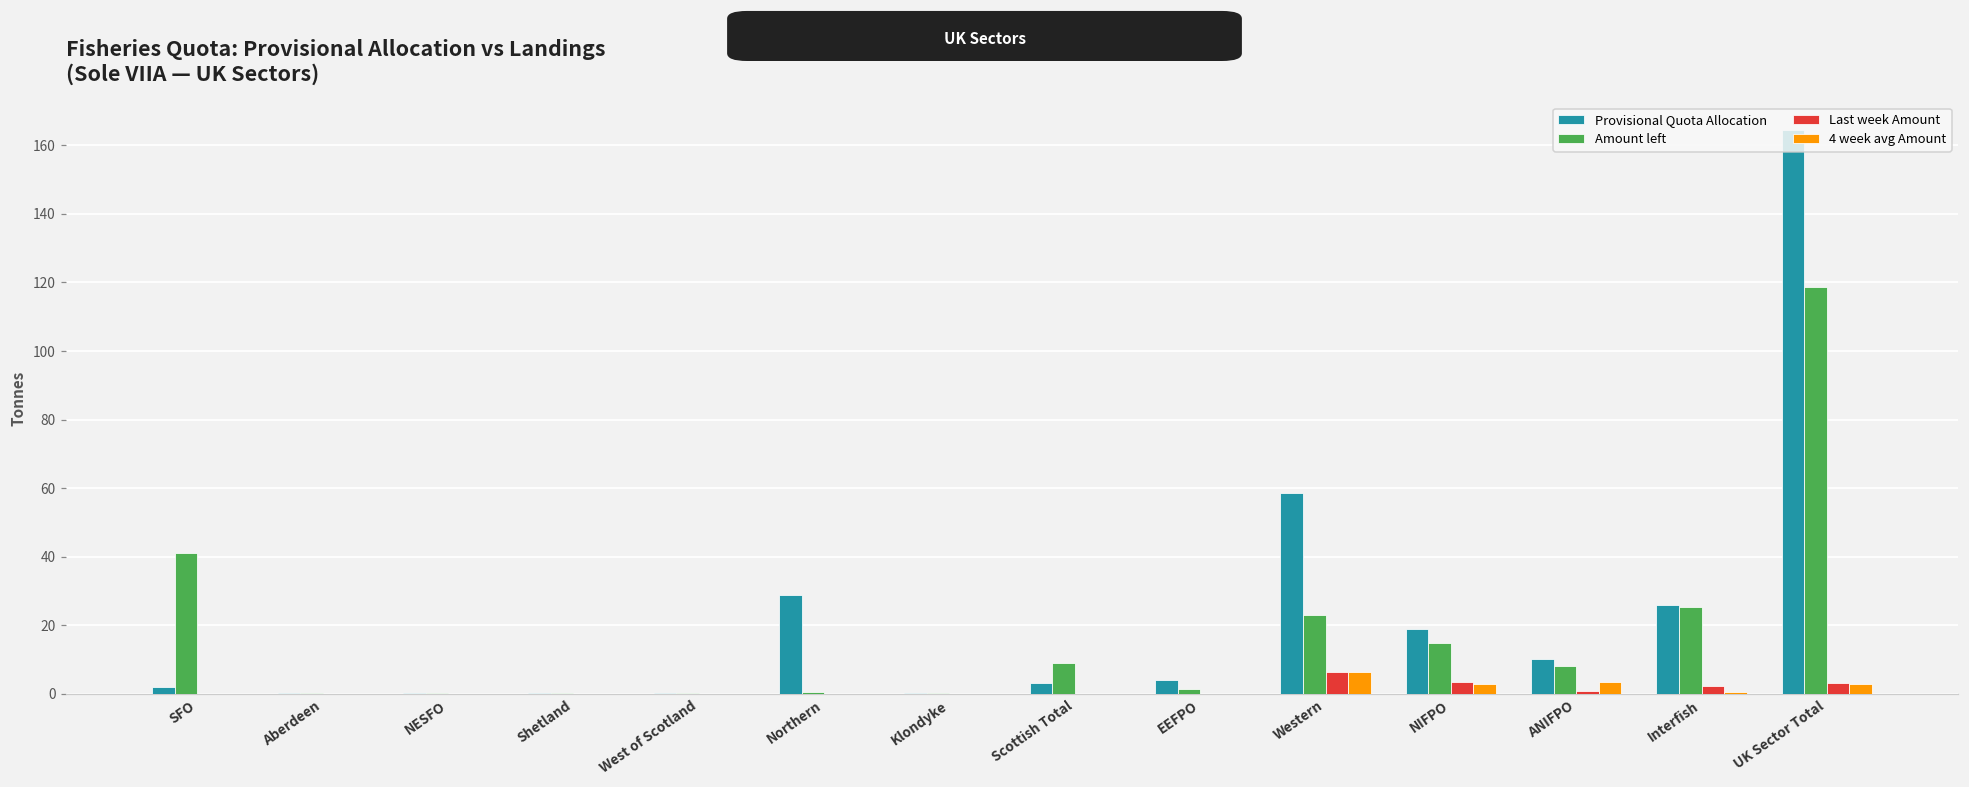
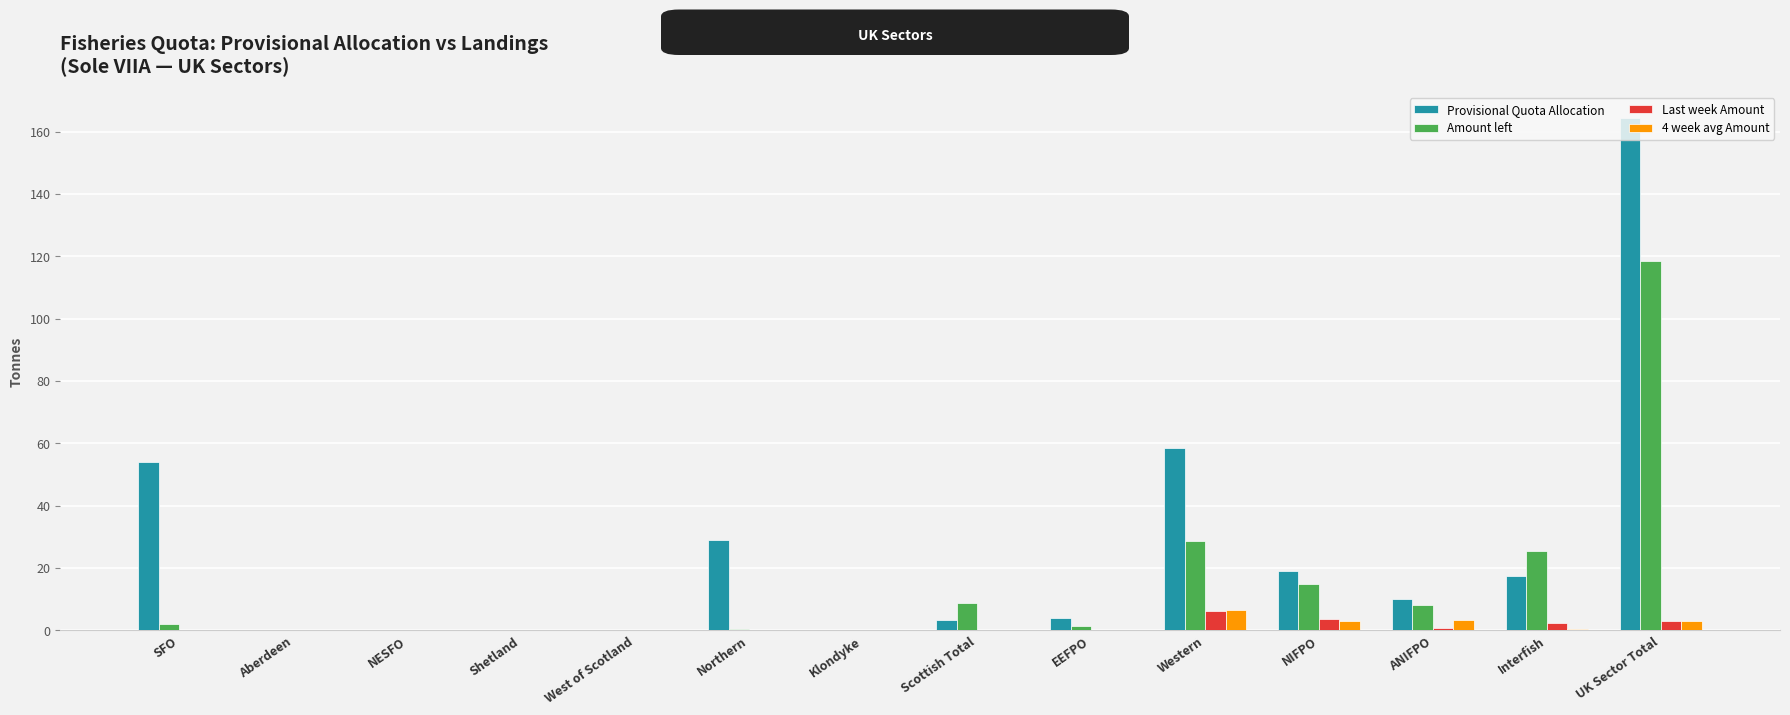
Provisional Quota Allocation, SFO: 2 -> 54
Amount left, SFO: 41 -> 2
Amount left, Western: 23 -> 29
Provisional Quota Allocation, Interfish: 26 -> 18
